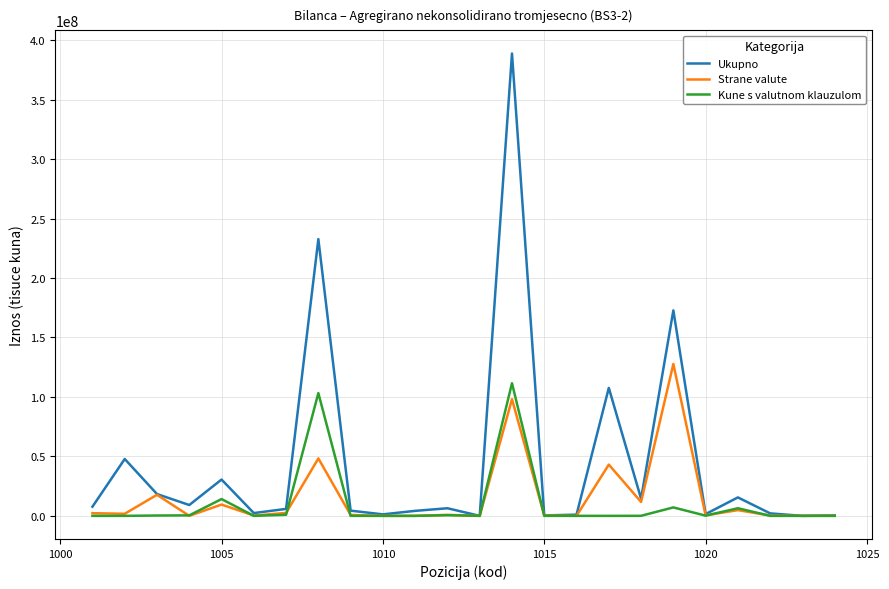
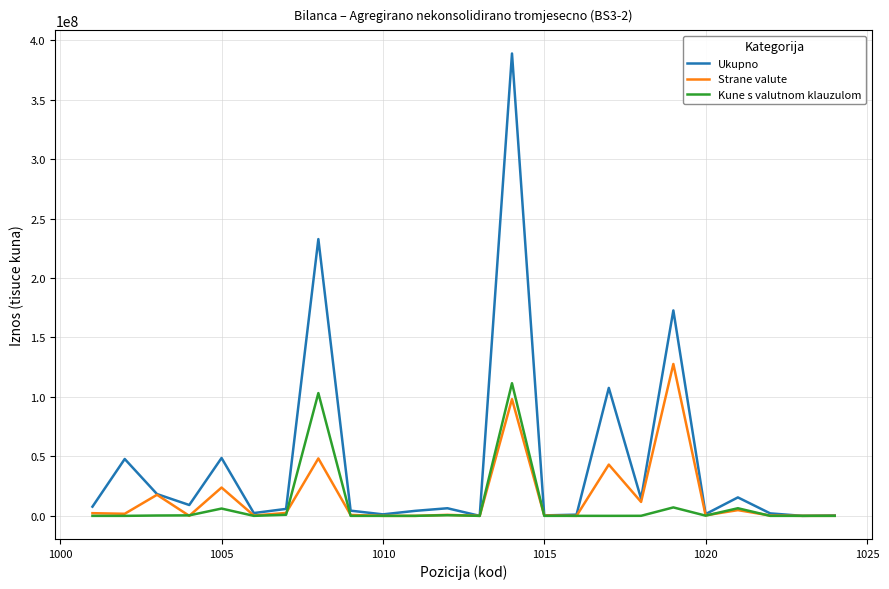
Ukupno, 1005: 31000000 -> 49000000
Strane valute, 1005: 9000000 -> 24000000
Kune s valutnom klauzulom, 1005: 14000000 -> 6000000
